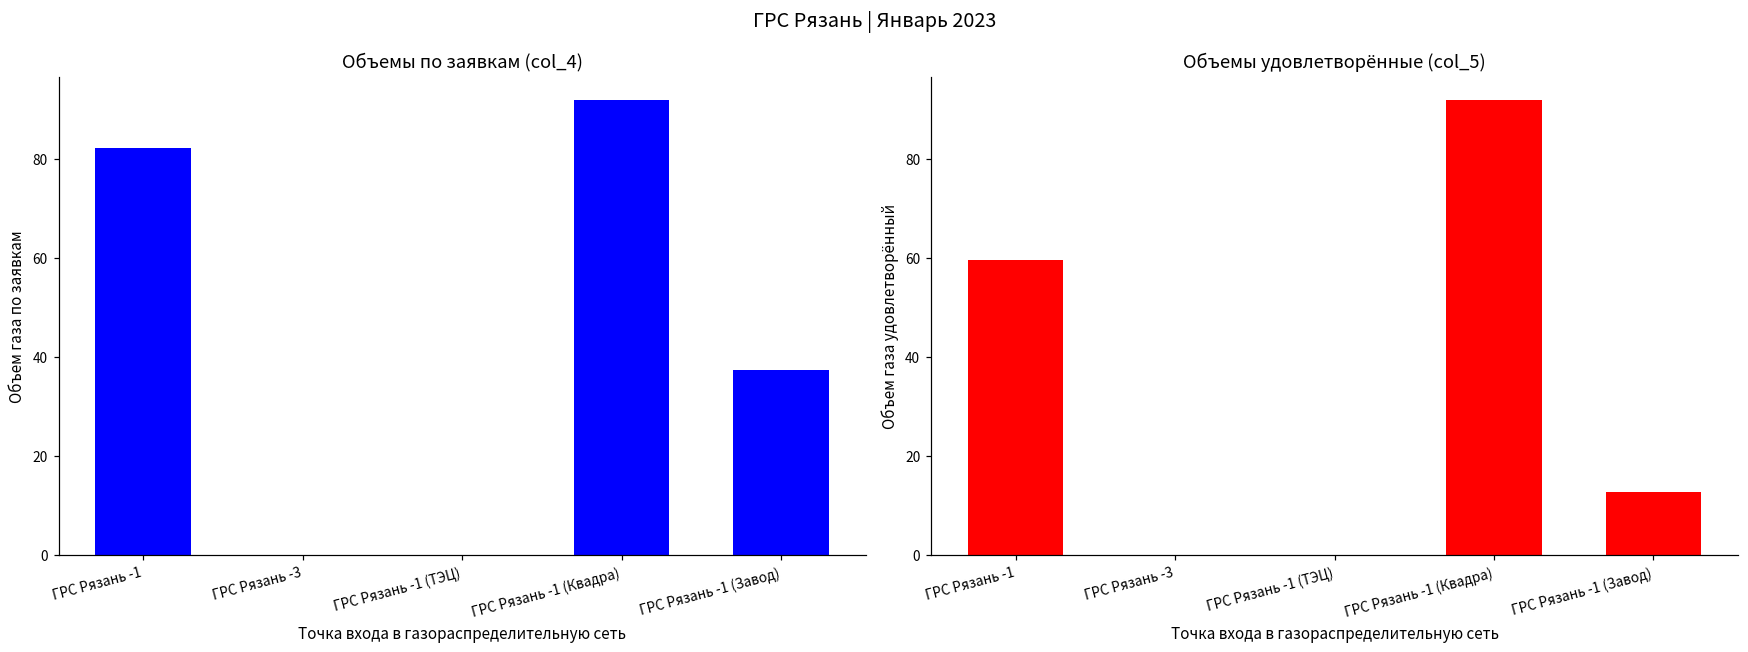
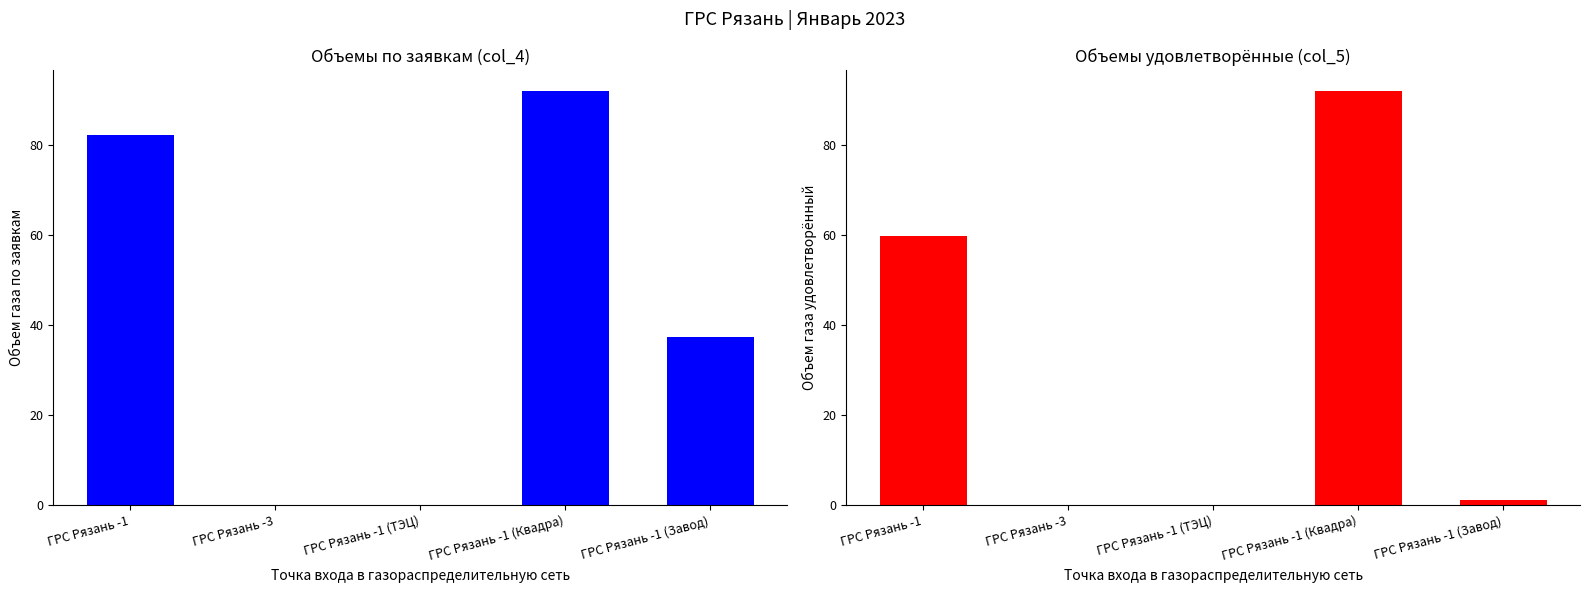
Объемы удовлетворённые (col_5), ГРС Рязань -1 (Завод): 13 -> 1
